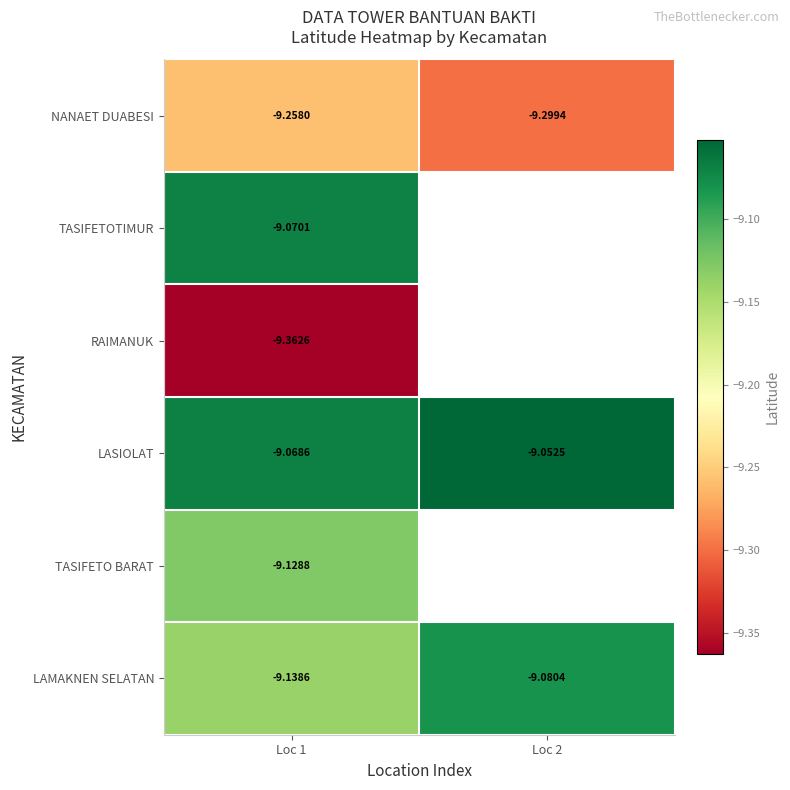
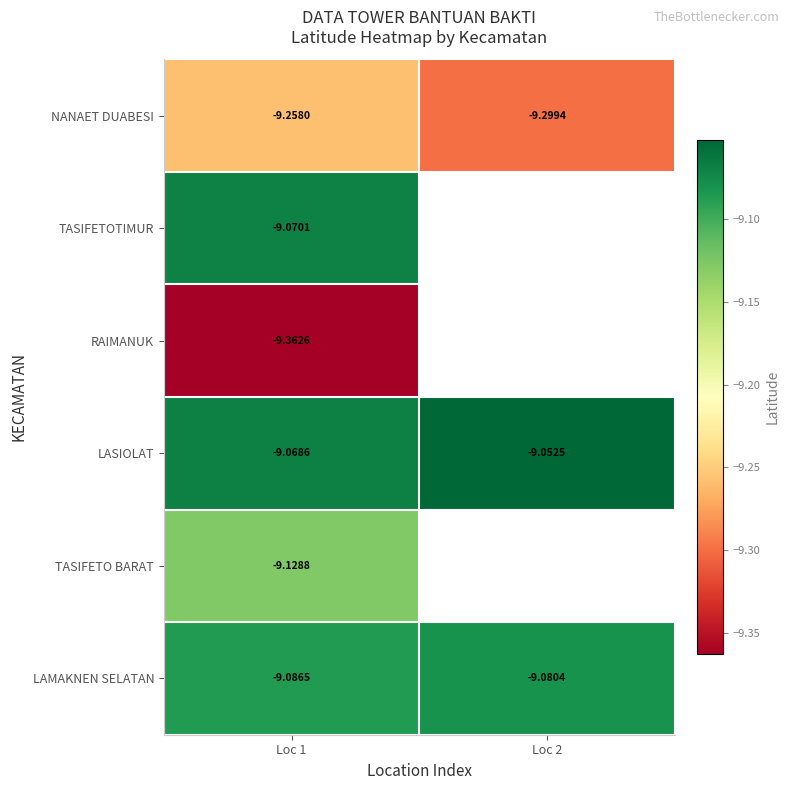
LAMAKNEN SELATAN, Loc 1: -9.1386 -> -9.0865
